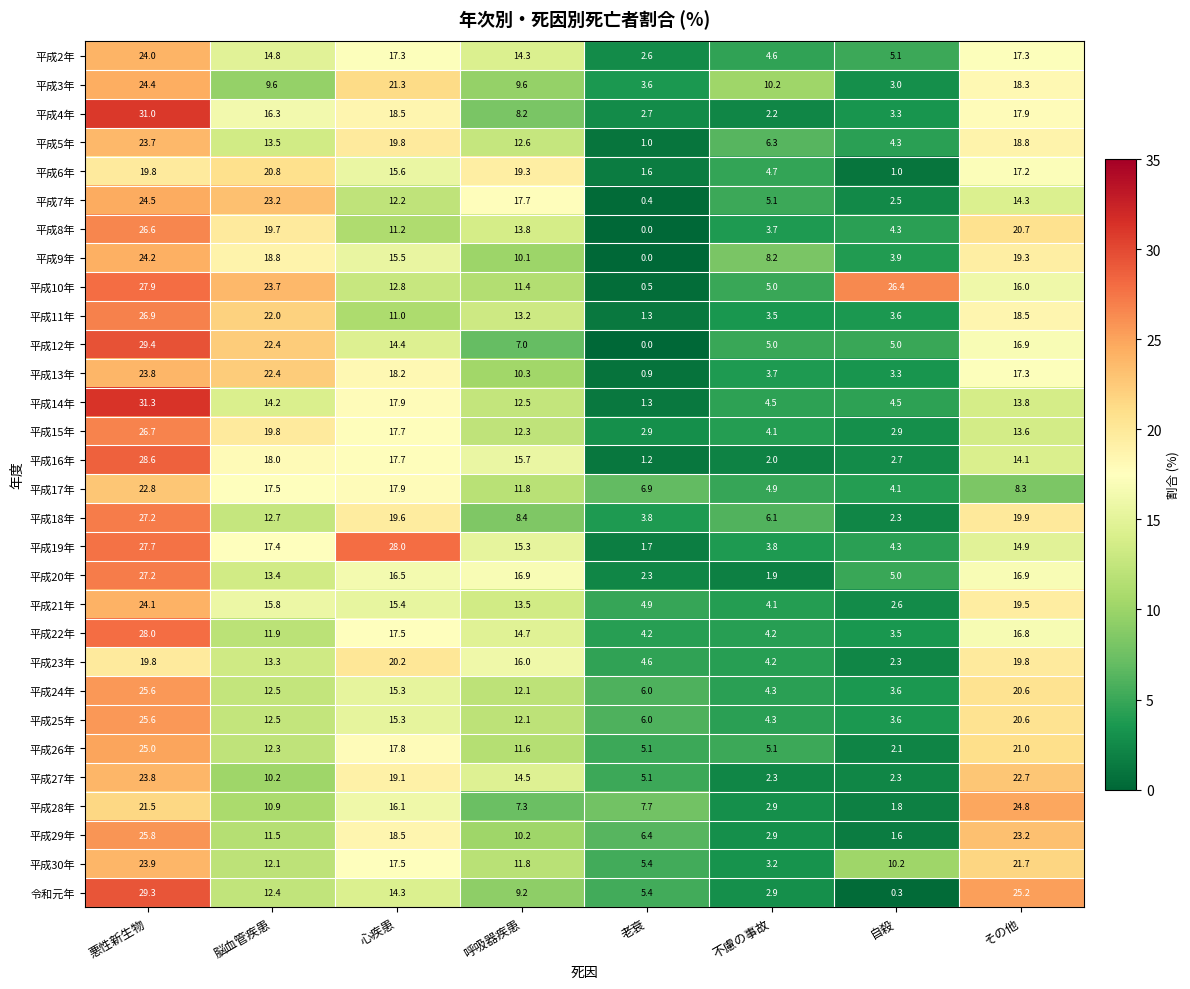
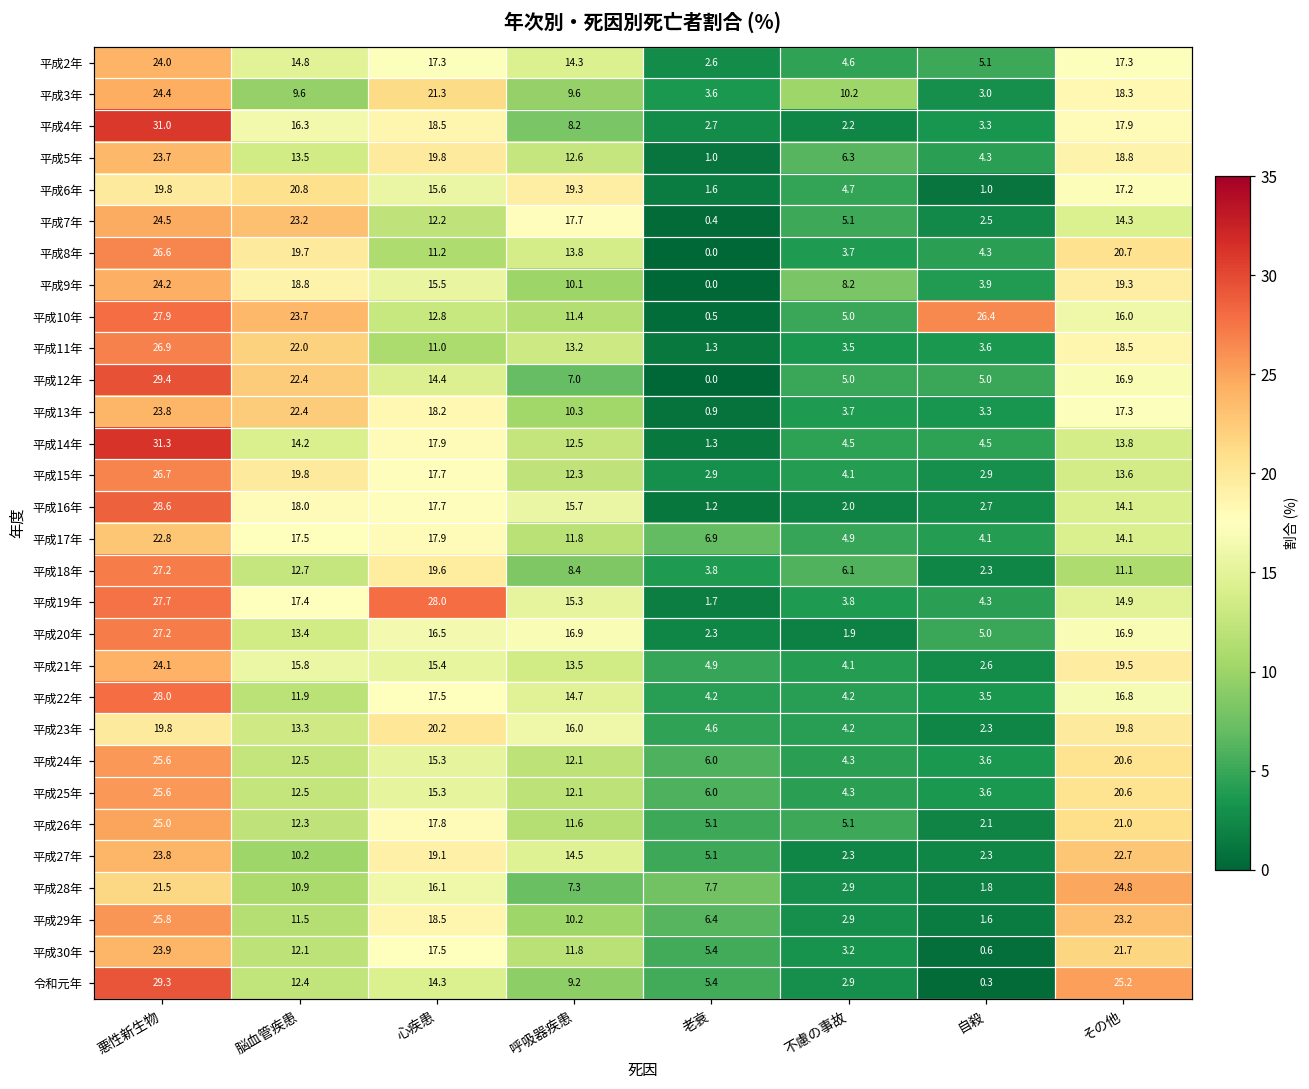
平成17年, その他: 8.3 -> 14.1
平成18年, その他: 19.9 -> 11.1
平成30年, 自殺: 10.2 -> 0.6
